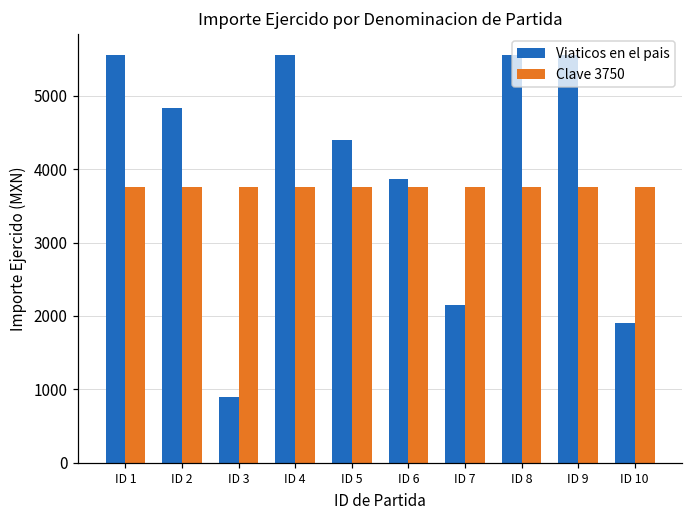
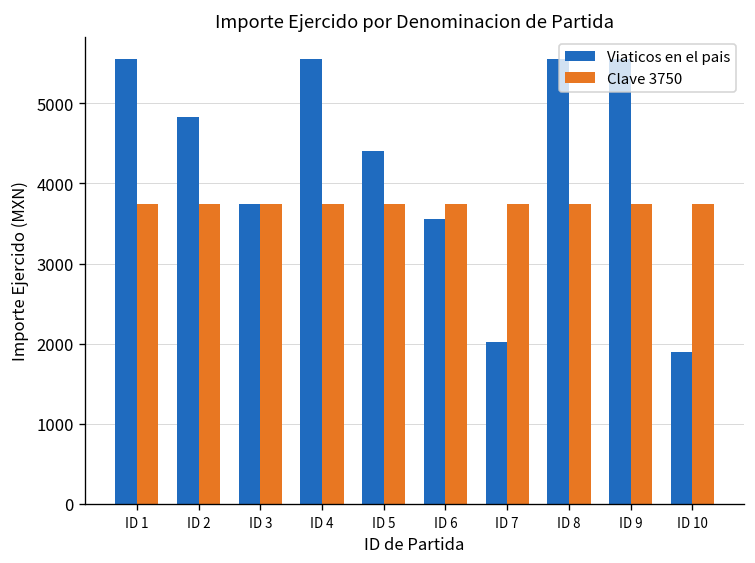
Viaticos en el pais, ID 3: 900 -> 3700
Viaticos en el pais, ID 6: 3900 -> 3600
Viaticos en el pais, ID 7: 2200 -> 2000
